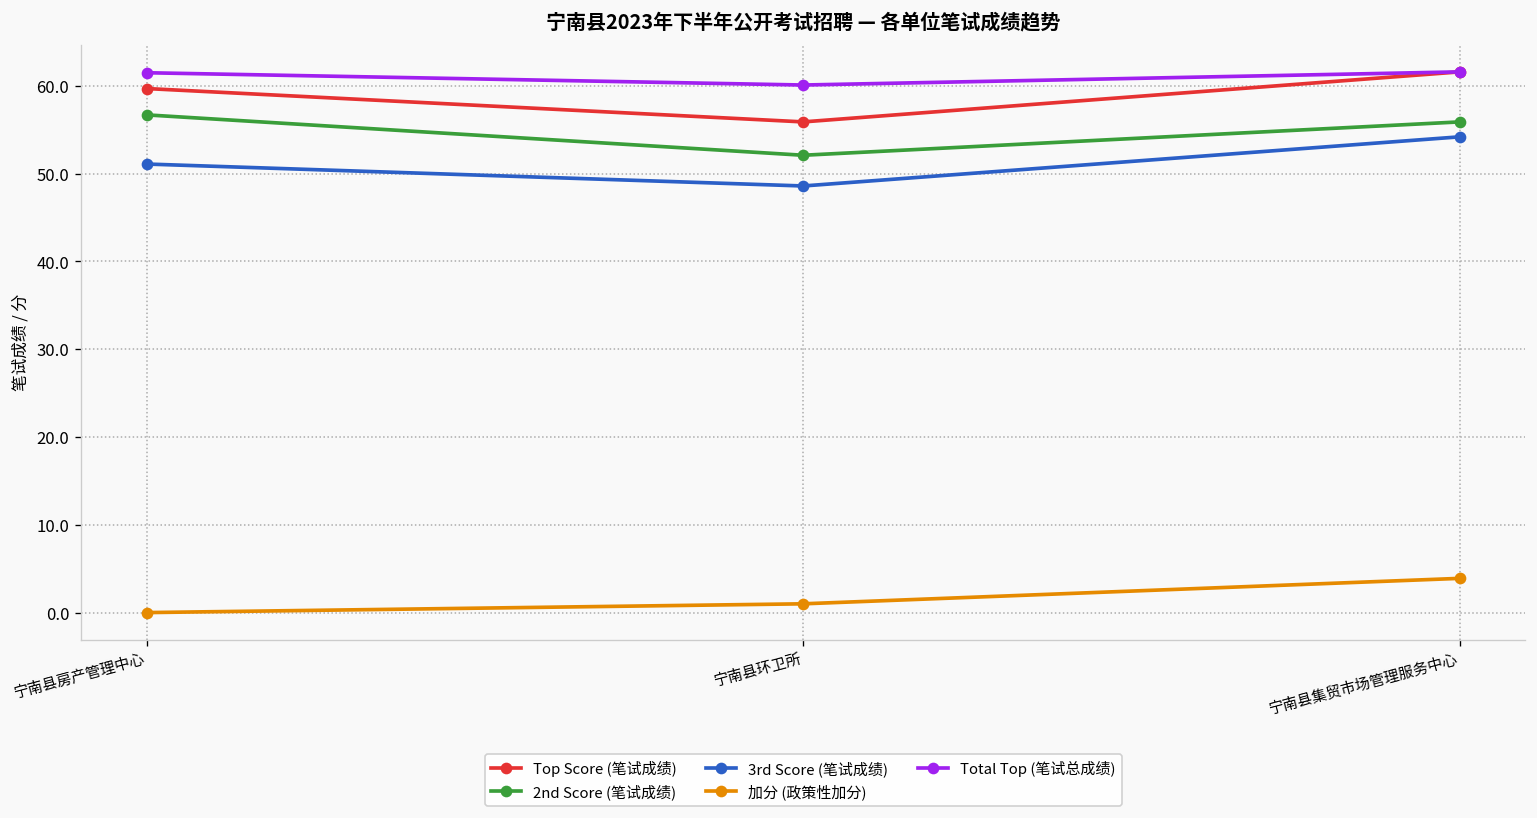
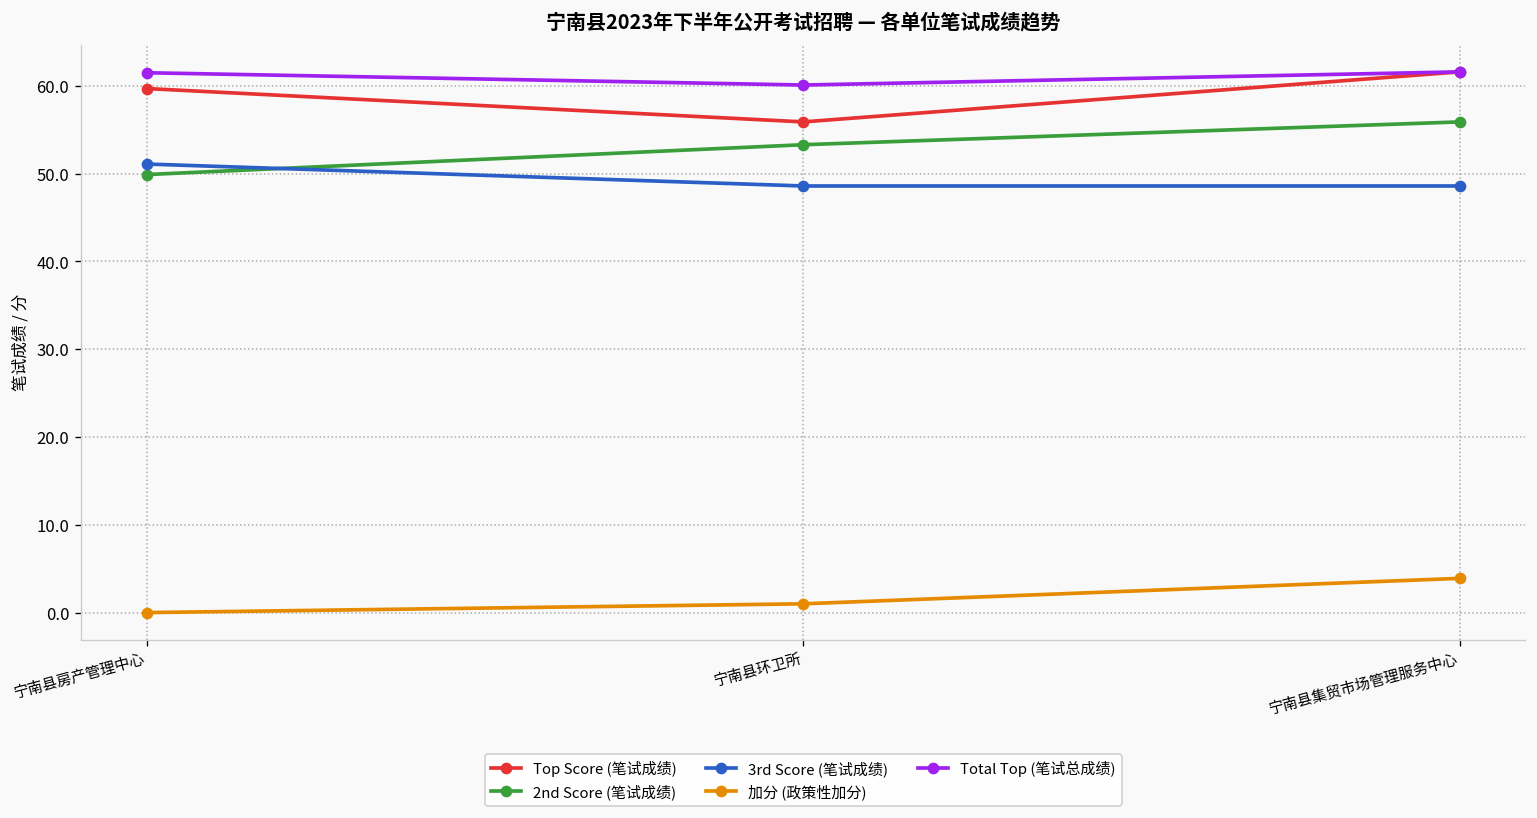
2nd Score (笔试成绩), 宁南县房产管理中心: 57 -> 50
2nd Score (笔试成绩), 宁南县环卫所: 52 -> 53
3rd Score (笔试成绩), 宁南县集贸市场管理服务中心: 54 -> 49
